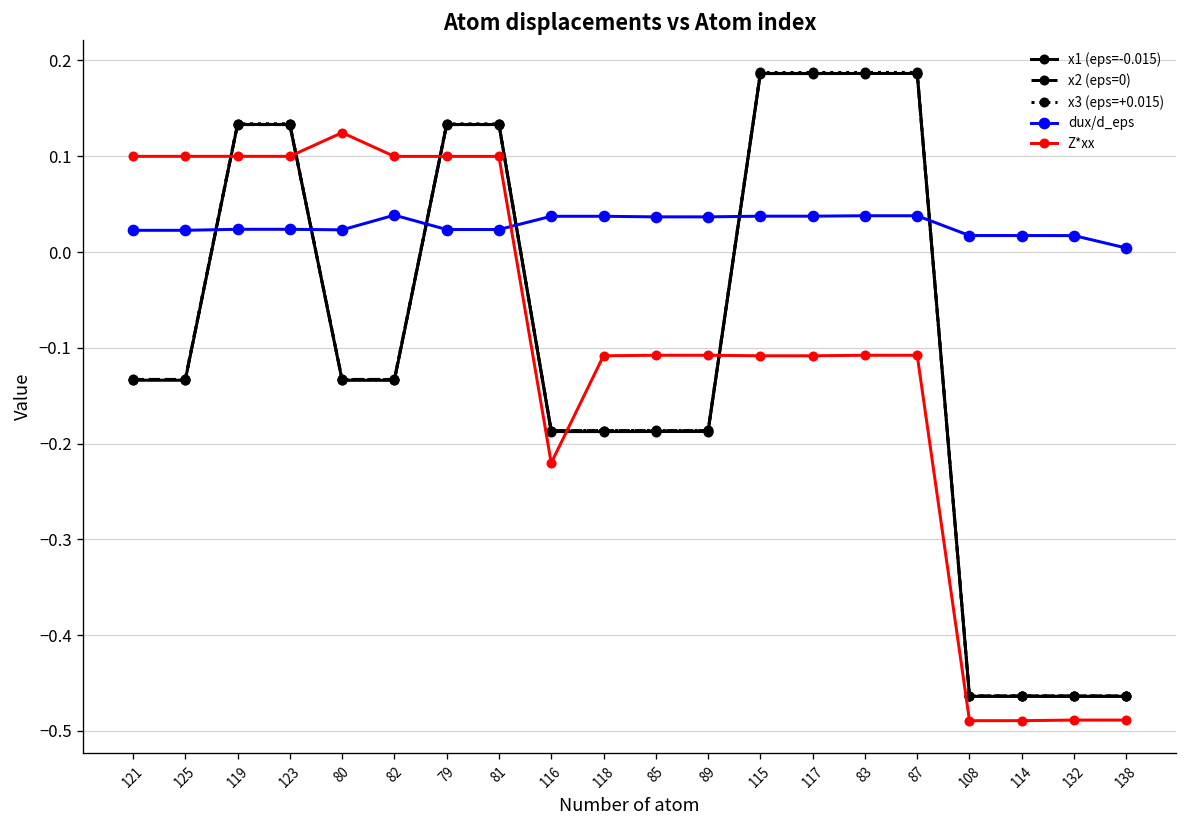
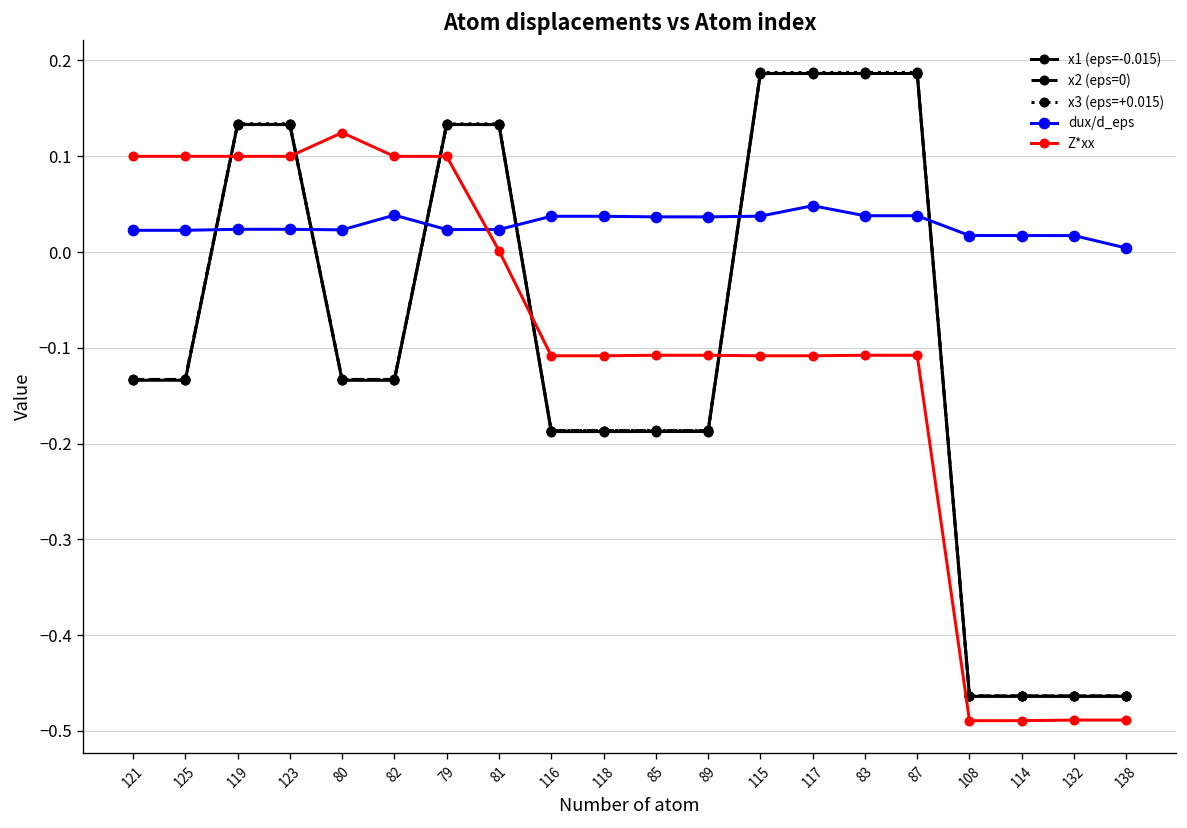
Z*xx, 81: 0.10 -> 0.00
Z*xx, 116: -0.22 -> -0.11
dux/d_eps, 117: 0.04 -> 0.05
